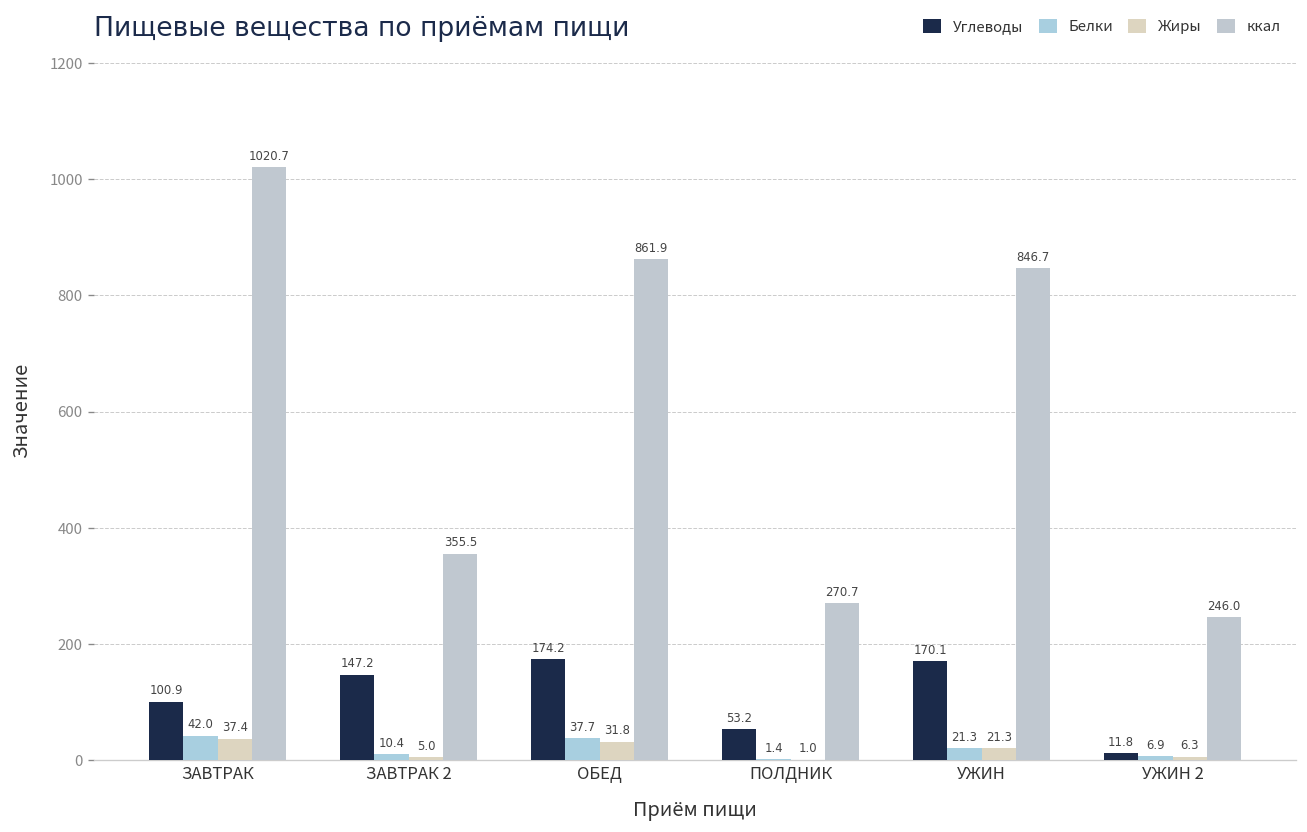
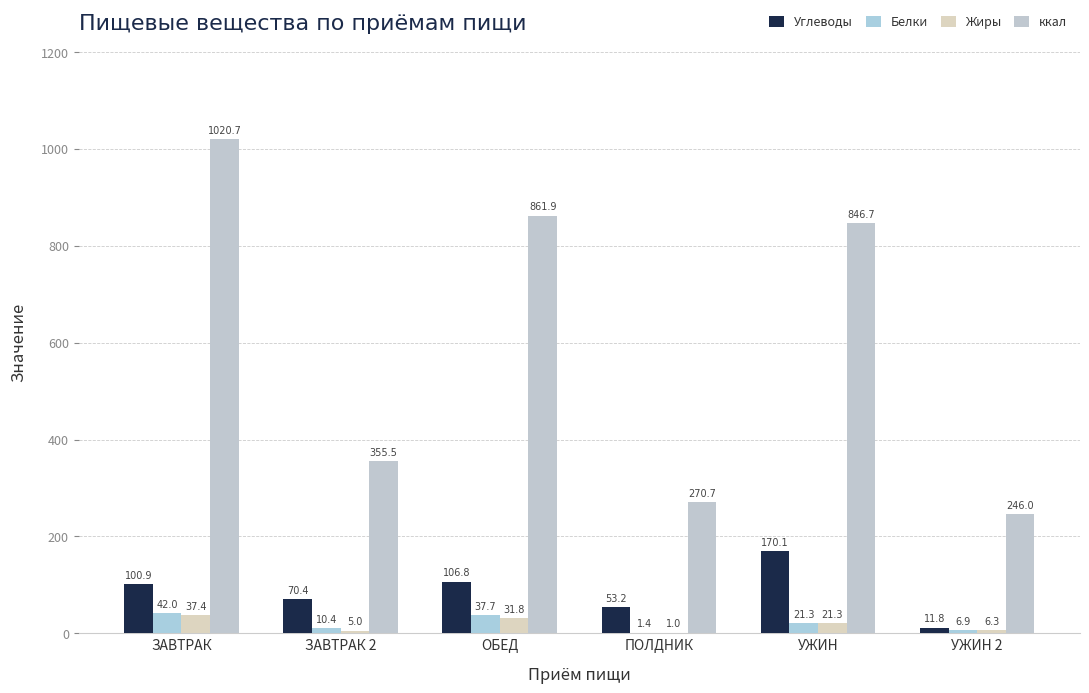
Углеводы, ЗАВТРАК 2: 147.2 -> 70.4
Углеводы, ОБЕД: 174.2 -> 106.8
